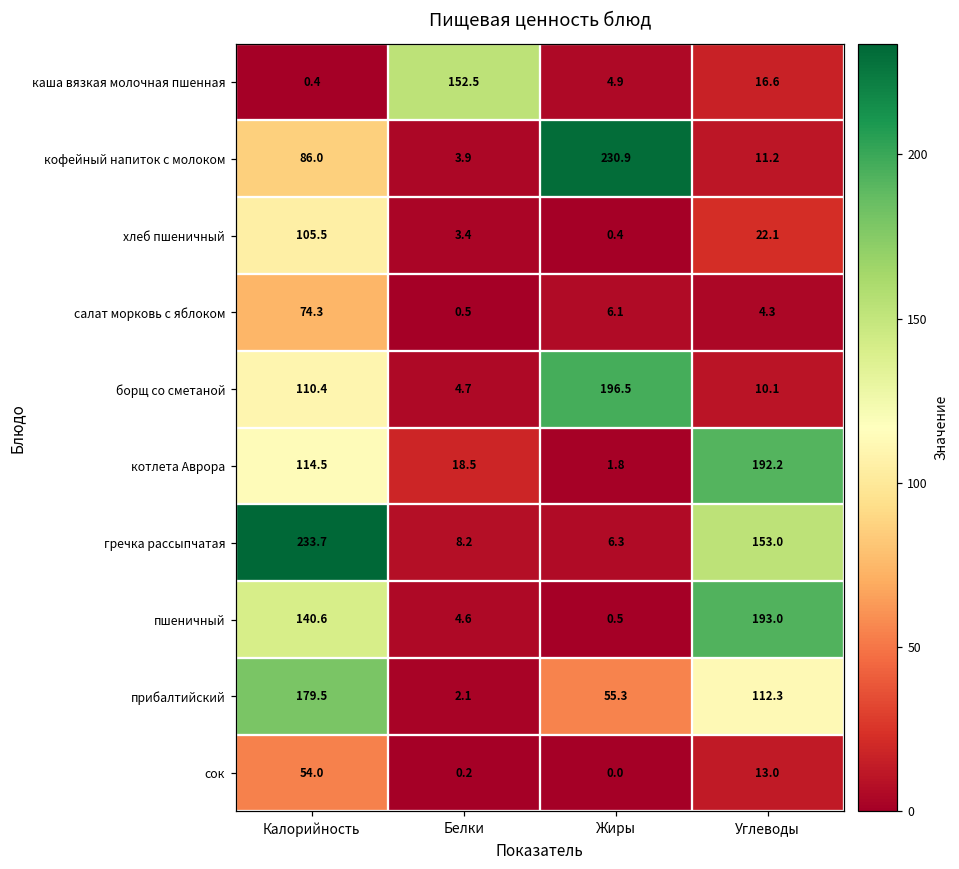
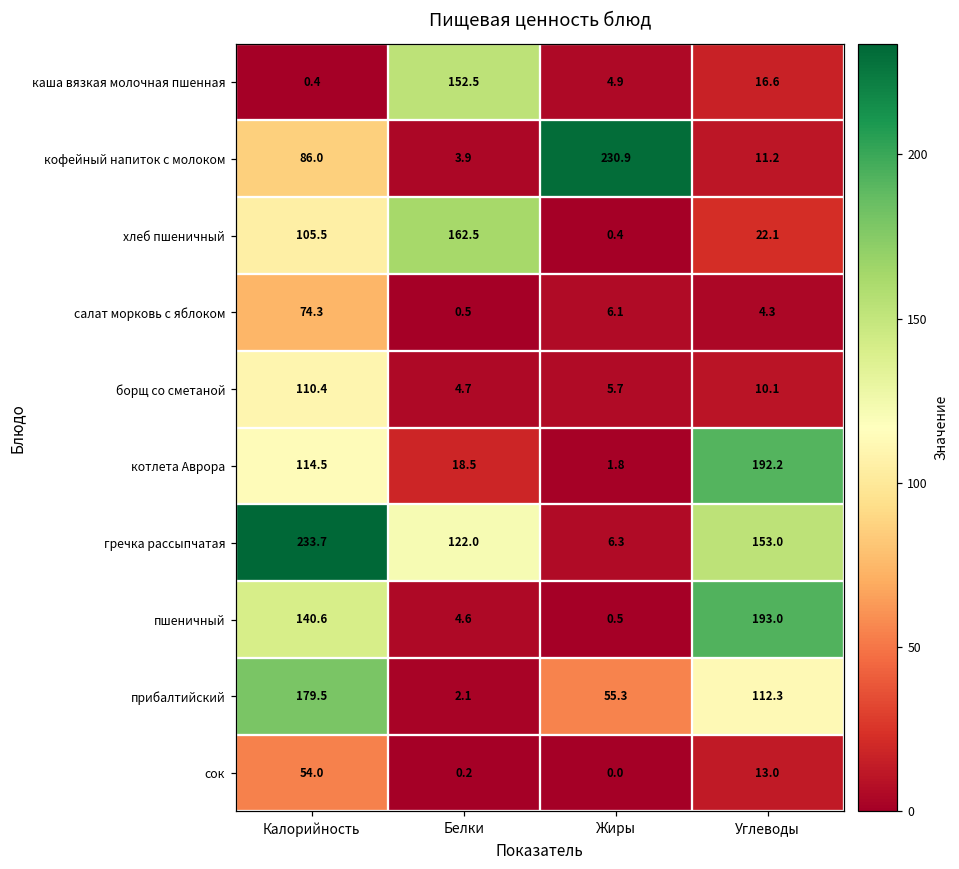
хлеб пшеничный, Белки: 3.4 -> 162.5
борщ со сметаной, Жиры: 196.5 -> 5.7
гречка рассыпчатая, Белки: 8.2 -> 122.0
